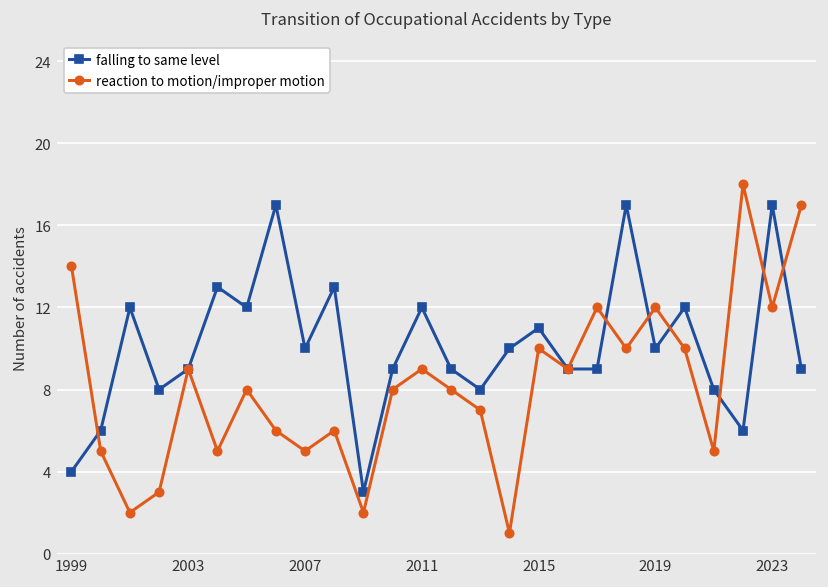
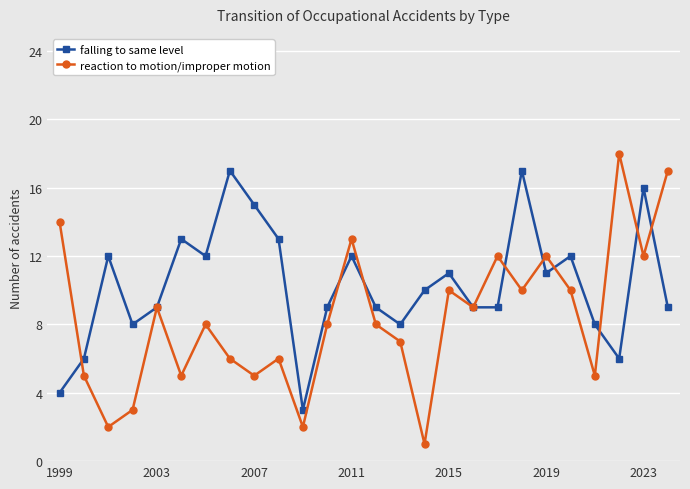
falling to same level, 2007: 10 -> 15
reaction to motion/improper motion, 2011: 9 -> 13
falling to same level, 2019: 10 -> 11
falling to same level, 2023: 17 -> 16
